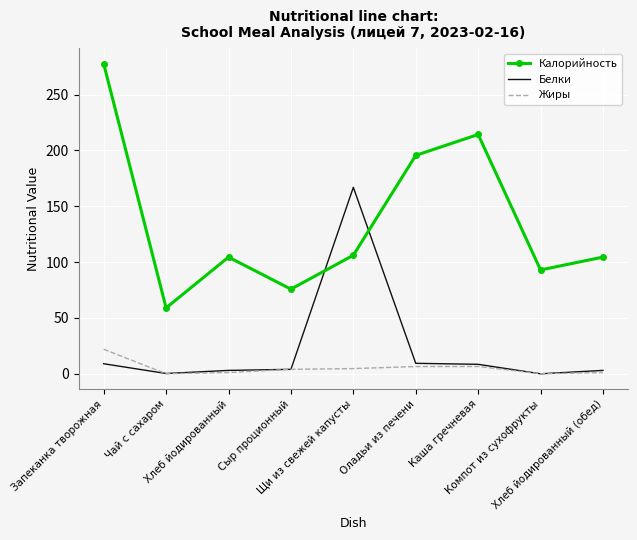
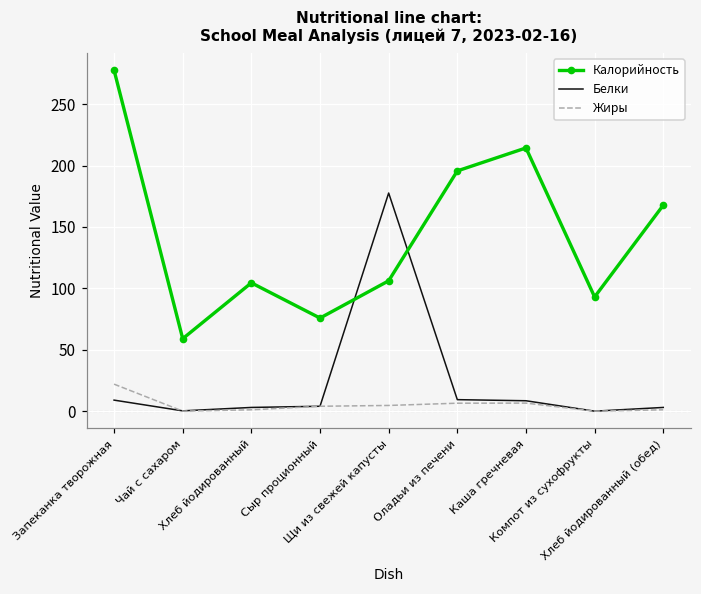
Белки, Щи из свежей капусты: 167 -> 178
Калорийность, Хлеб йодированный (обед): 105 -> 168
